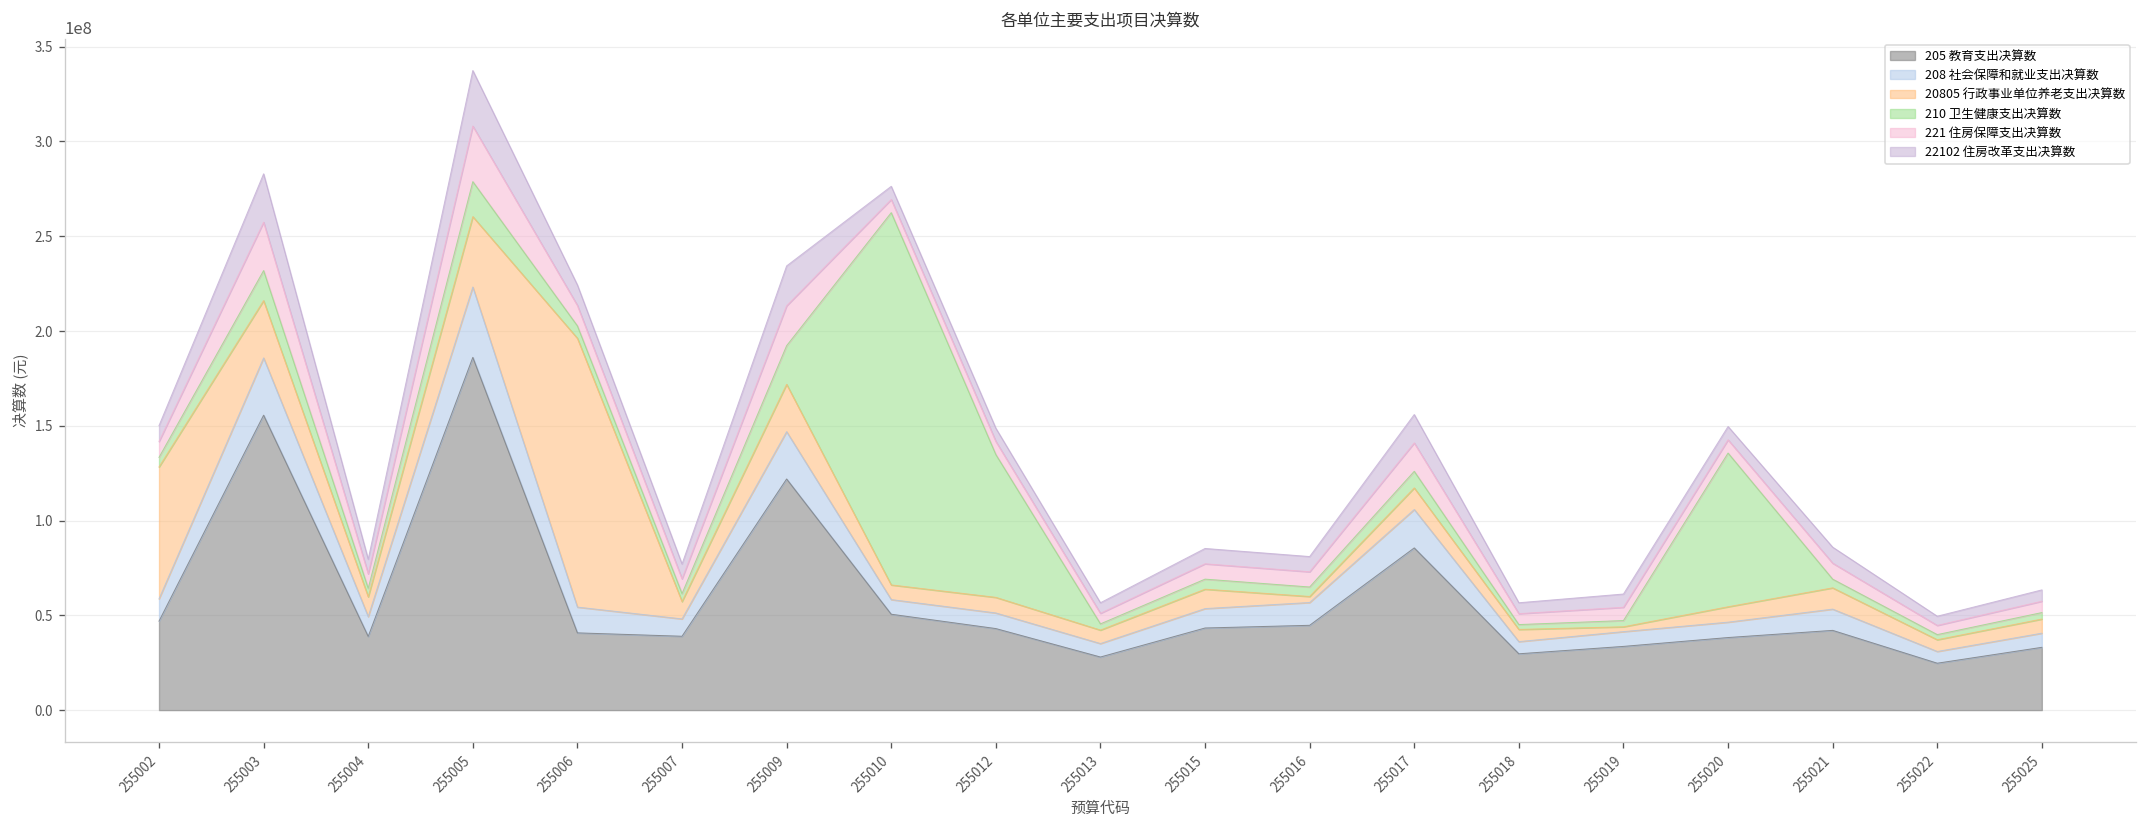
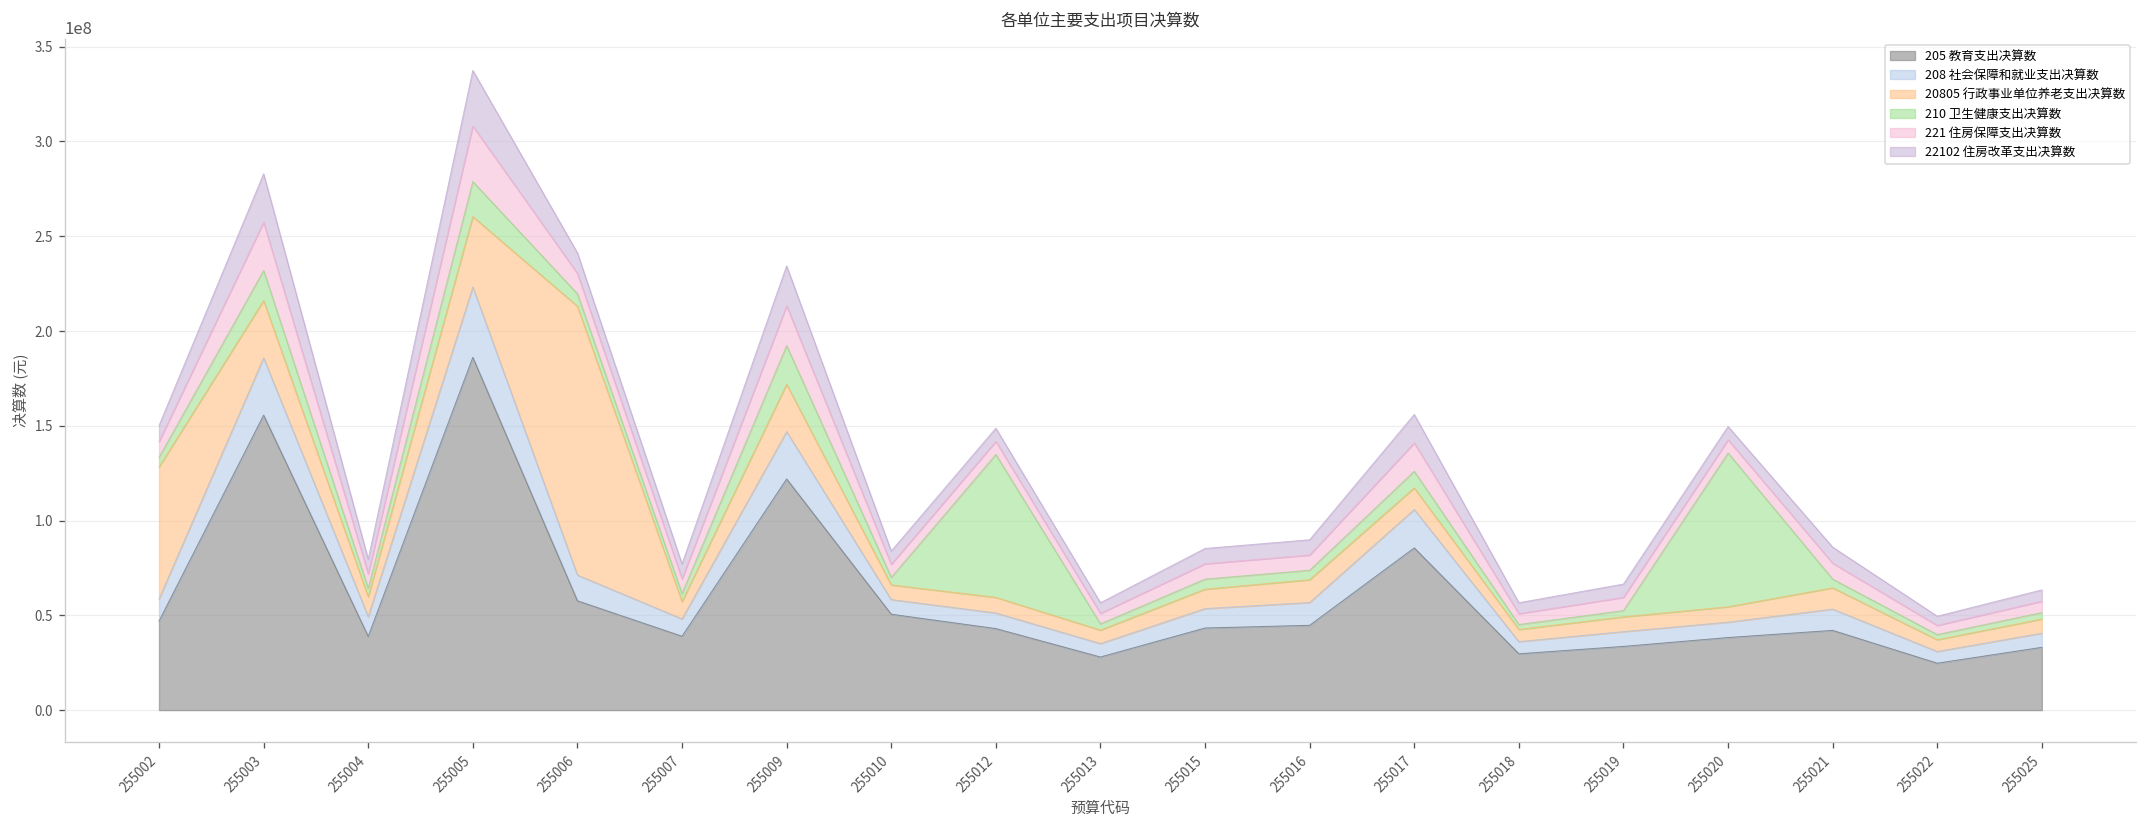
205 教育支出决算数, 255006: 41000000 -> 58000000
210 卫生健康支出决算数, 255010: 196000000 -> 4000000
20805 行政事业单位养老支出决算数, 255016: 3000000 -> 12000000
20805 行政事业单位养老支出决算数, 255019: 3000000 -> 8000000
